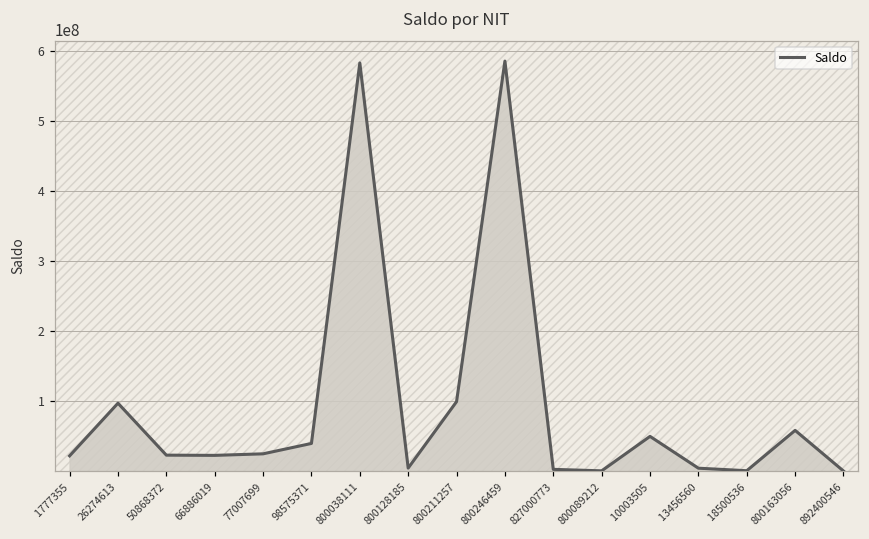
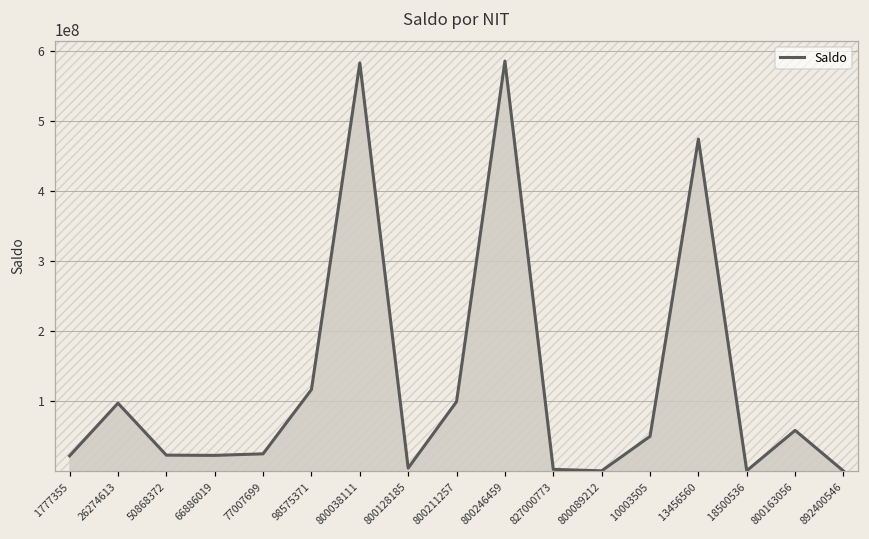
98575371: 40000000 -> 120000000
13456560: 0 -> 470000000
